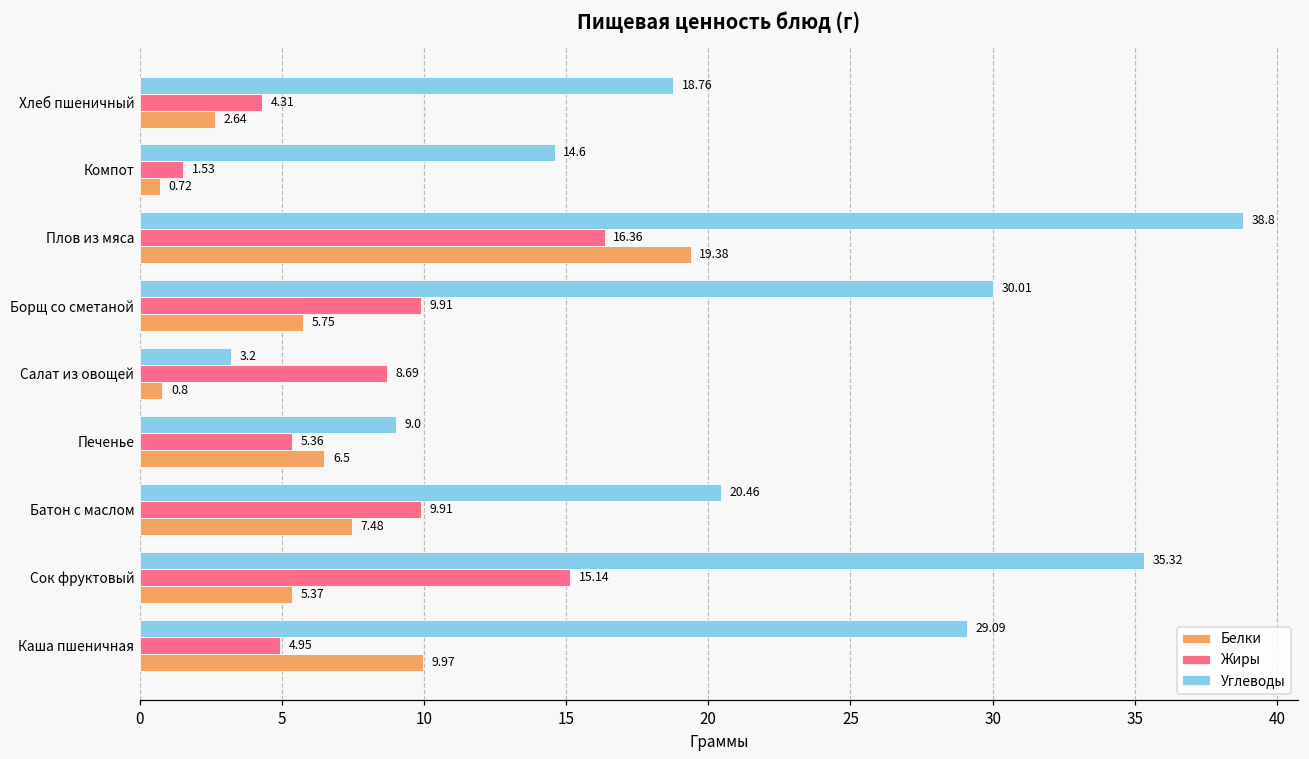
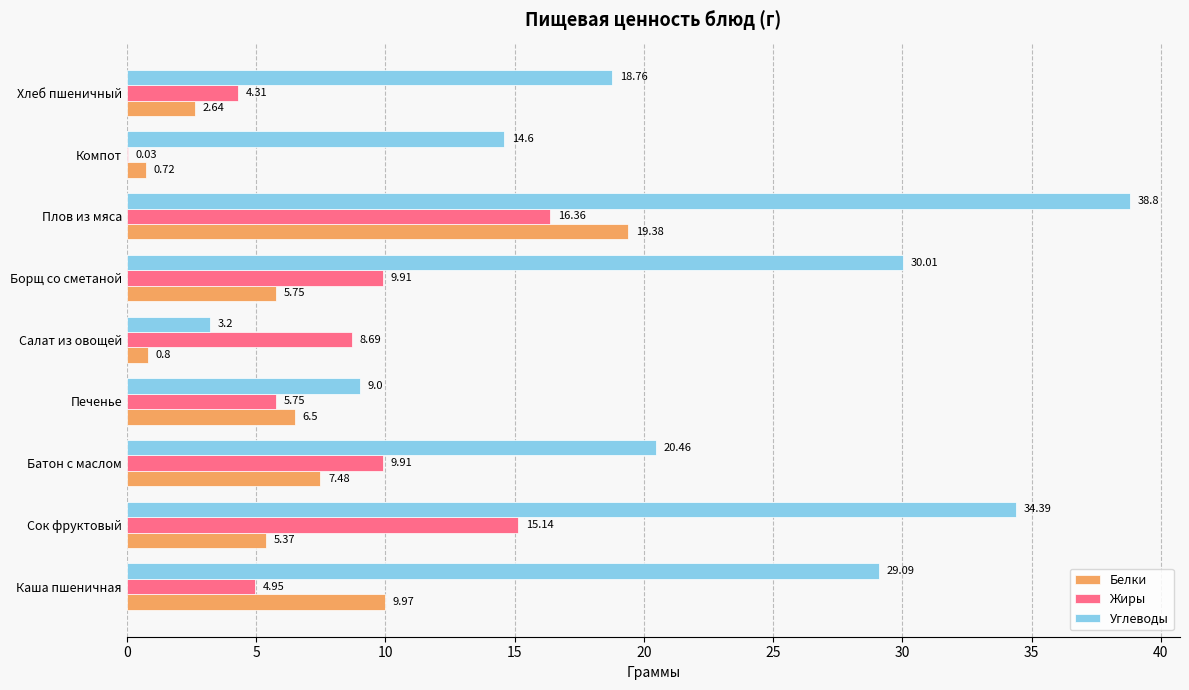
Жиры, Компот: 1.53 -> 0.03
Жиры, Печенье: 5.36 -> 5.75
Углеводы, Сок фруктовый: 35.32 -> 34.39
